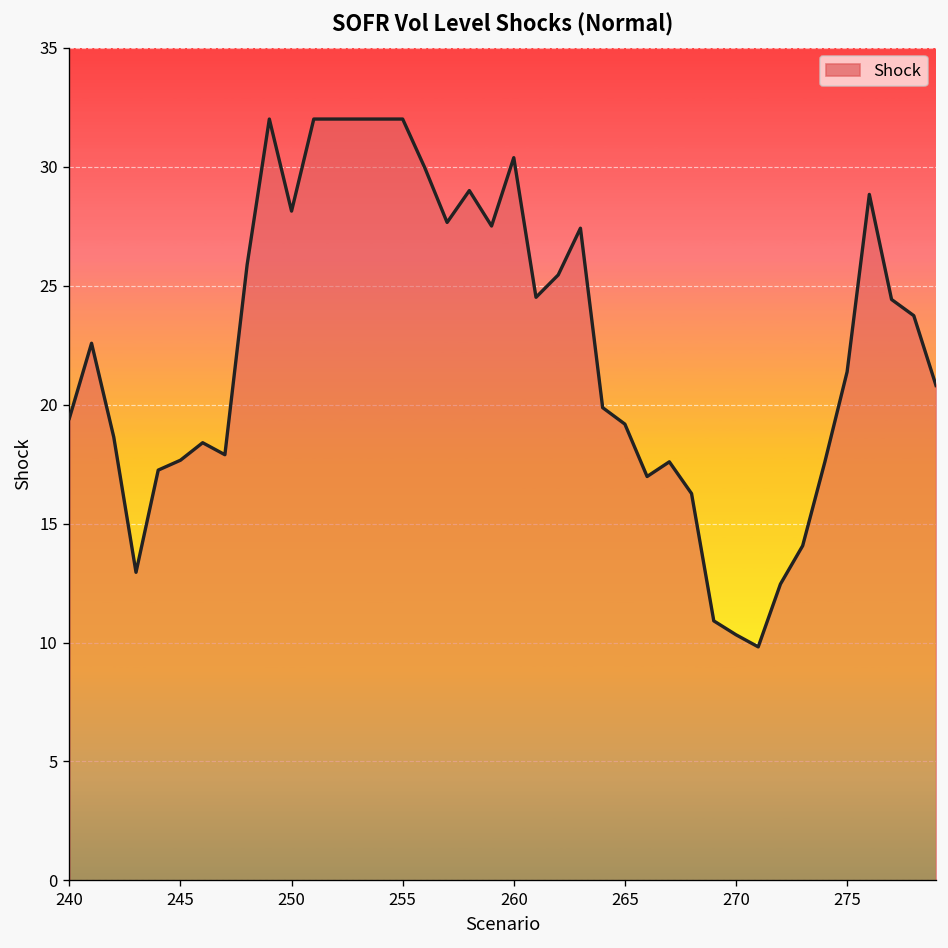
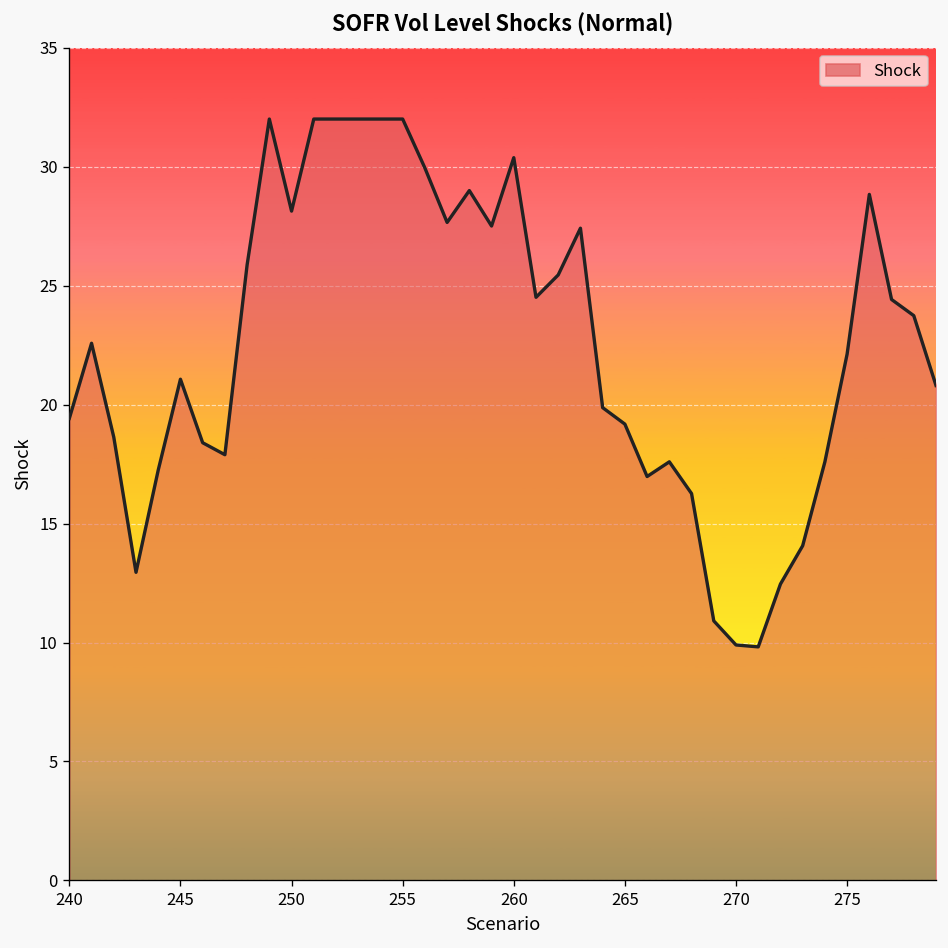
245: 17.7 -> 21.1
270: 10.3 -> 9.9
275: 21.4 -> 22.1
